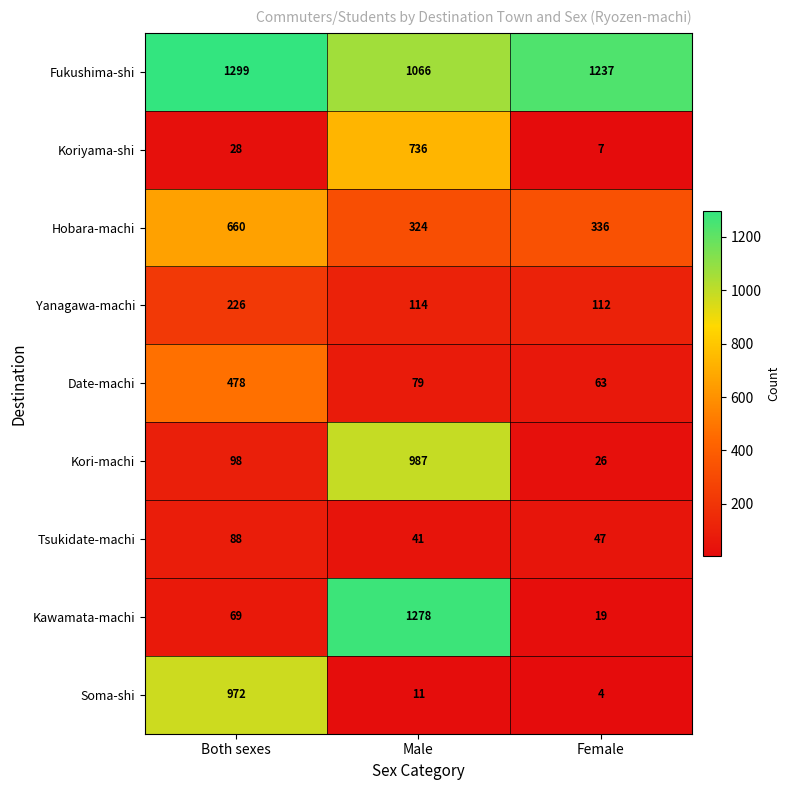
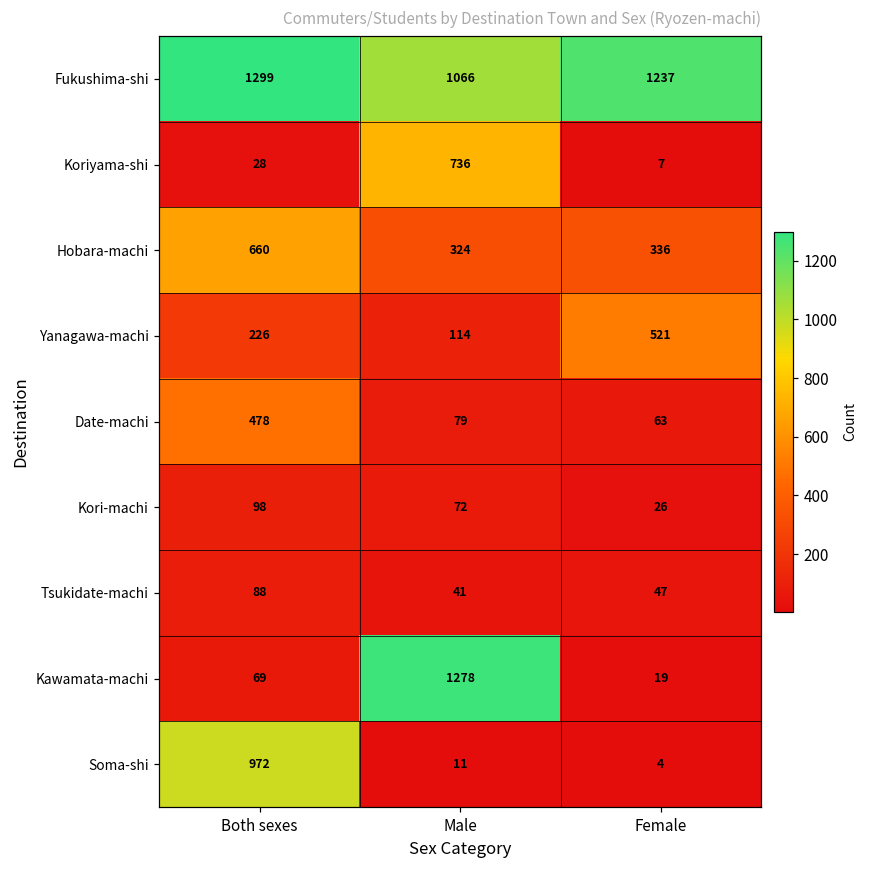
Yanagawa-machi, Female: 112 -> 521
Kori-machi, Male: 987 -> 72
